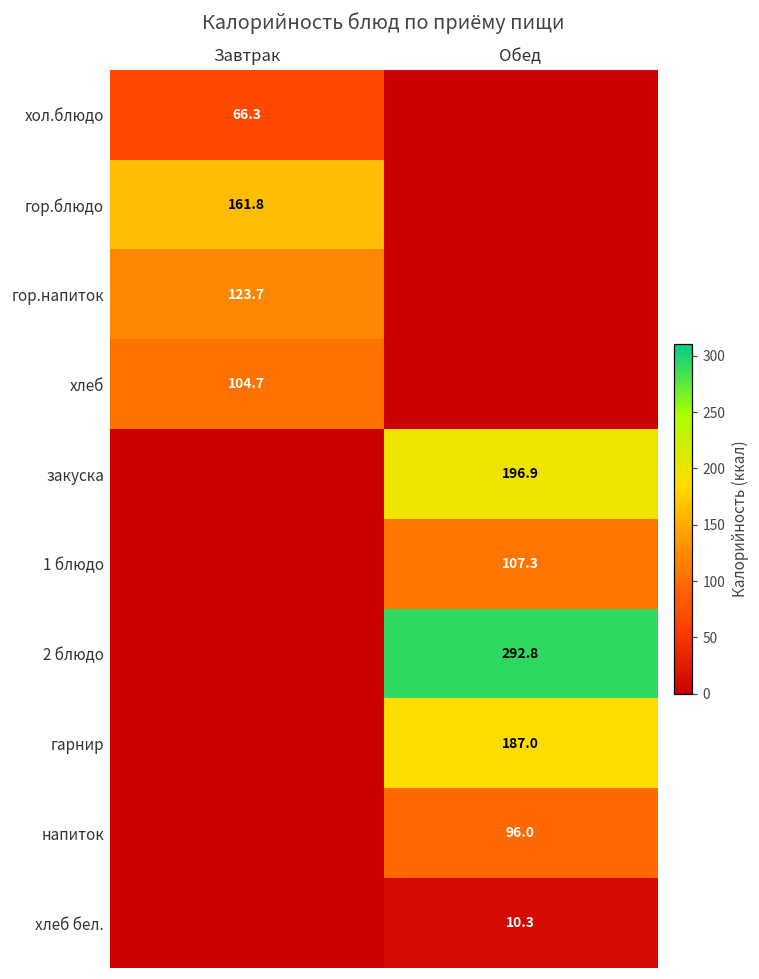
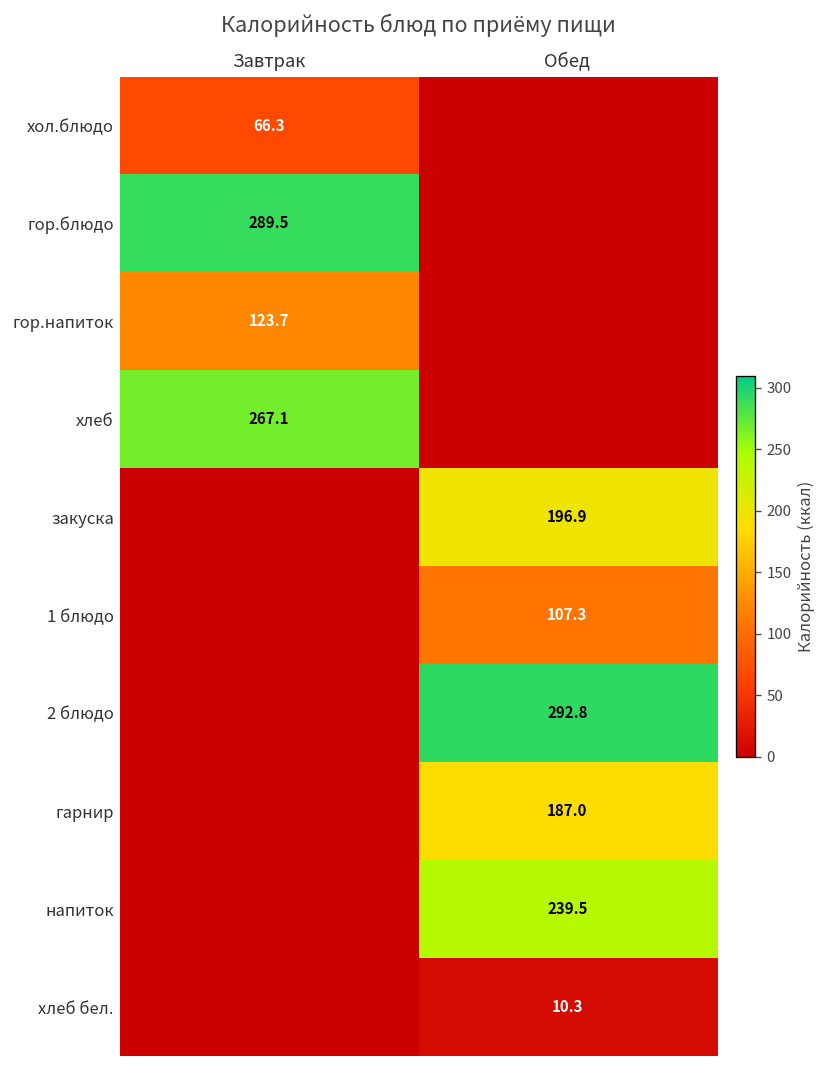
гор.блюдо, Завтрак: 161.8 -> 289.5
хлеб, Завтрак: 104.7 -> 267.1
напиток, Обед: 96.0 -> 239.5
